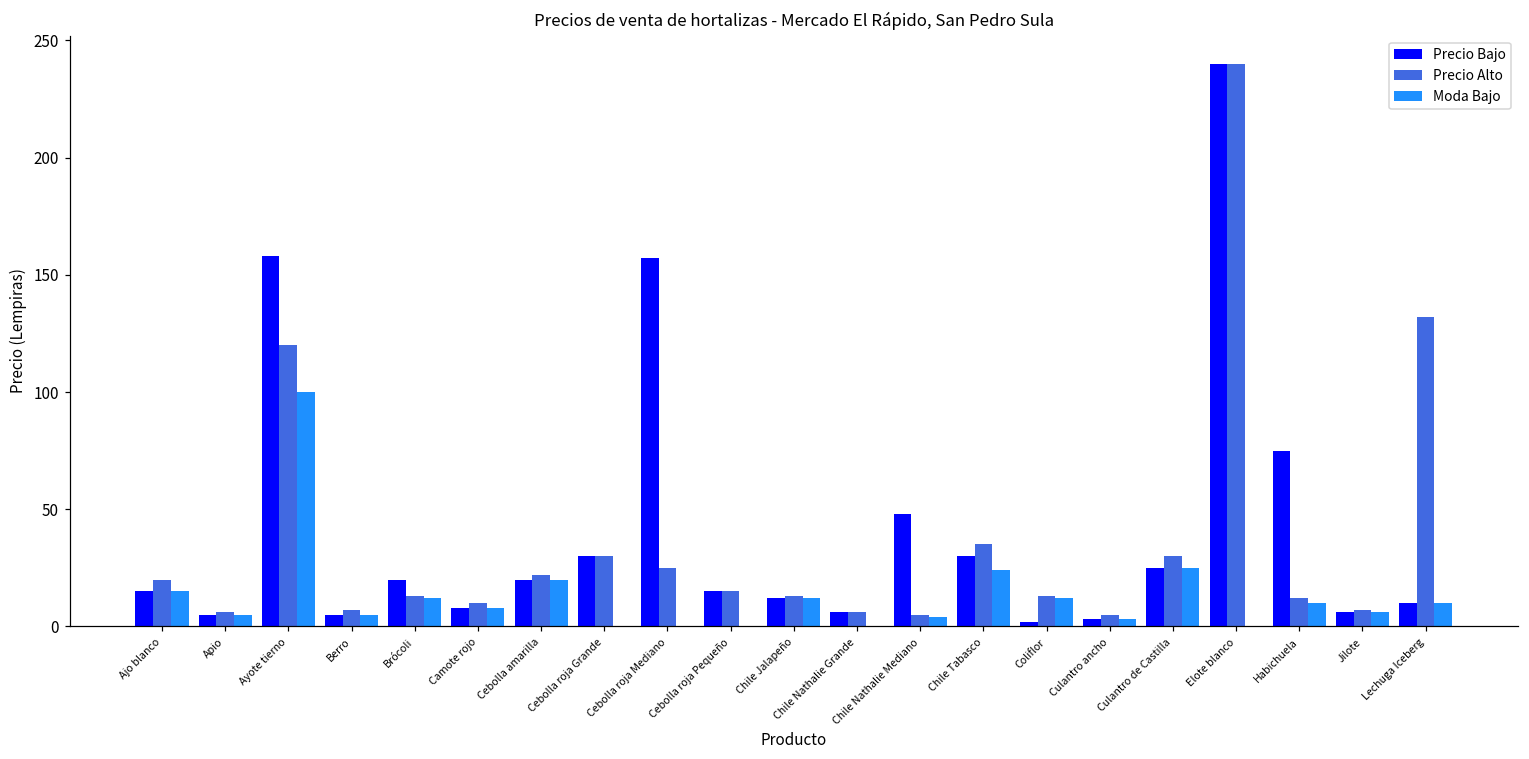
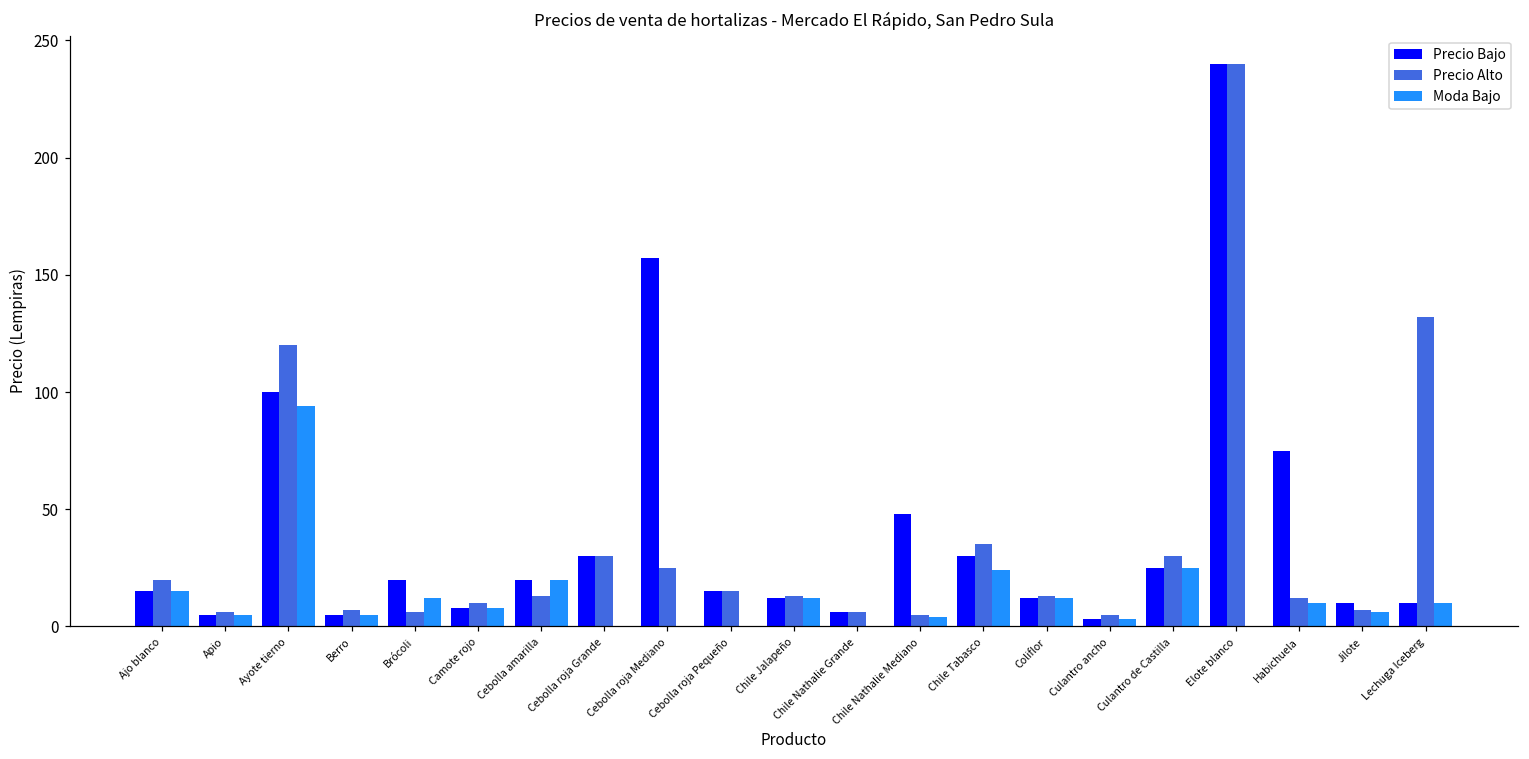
Precio Bajo, Ayote tierno: 158 -> 100
Moda Bajo, Ayote tierno: 100 -> 94
Precio Alto, Brócoli: 13 -> 6
Precio Alto, Cebolla amarilla: 22 -> 13
Precio Bajo, Coliflor: 2 -> 12
Precio Bajo, Jilote: 6 -> 10
